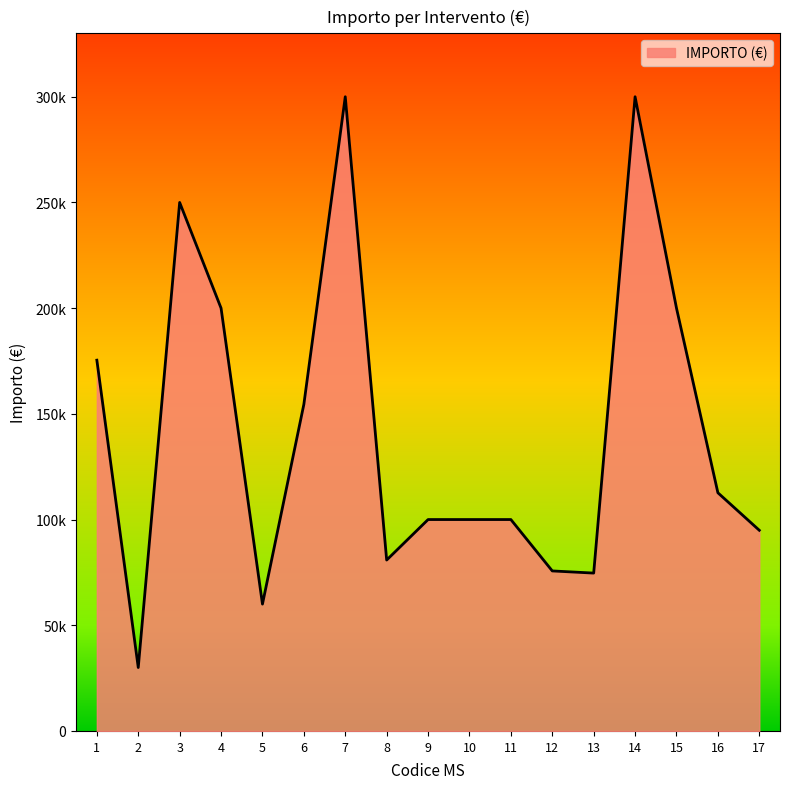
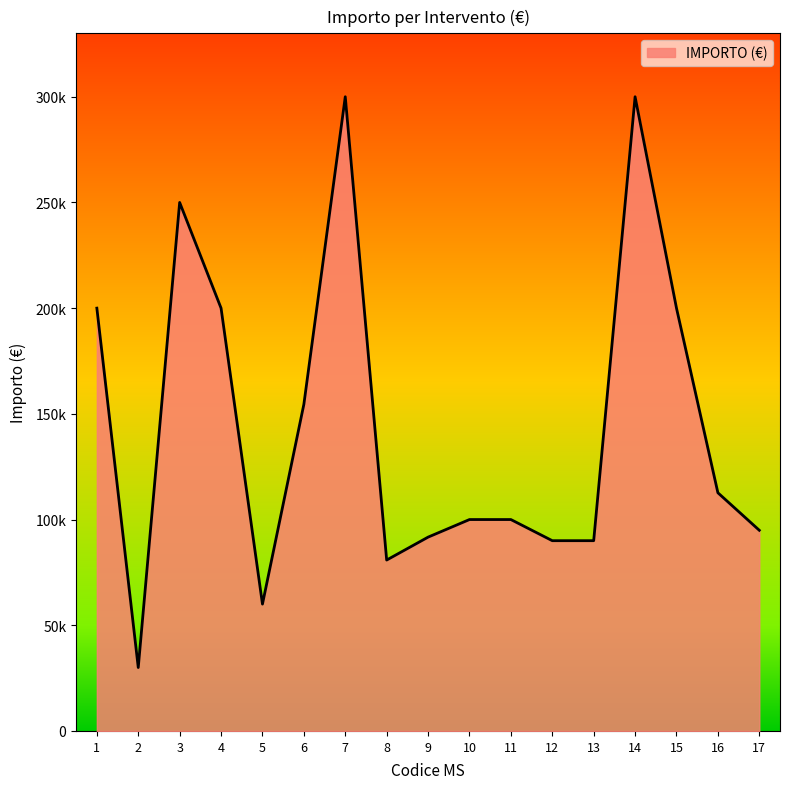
1: 175000 -> 200000
9: 100000 -> 92000
12: 76000 -> 90000
13: 75000 -> 90000
